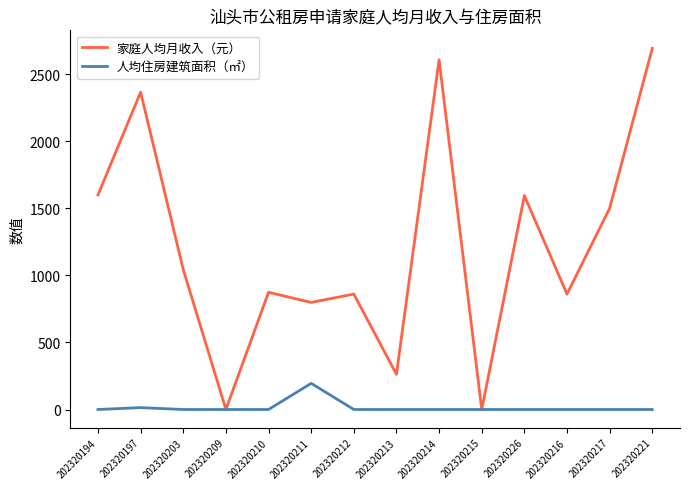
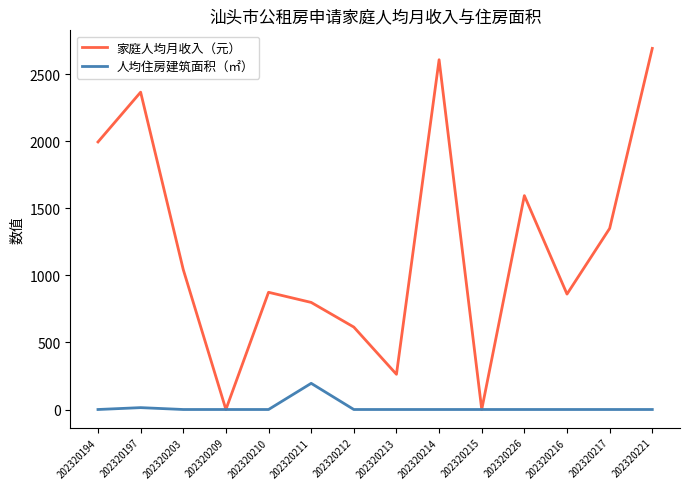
家庭人均月收入（元）, 202320194: 1600 -> 1990
家庭人均月收入（元）, 202320212: 860 -> 610
家庭人均月收入（元）, 202320217: 1500 -> 1350
